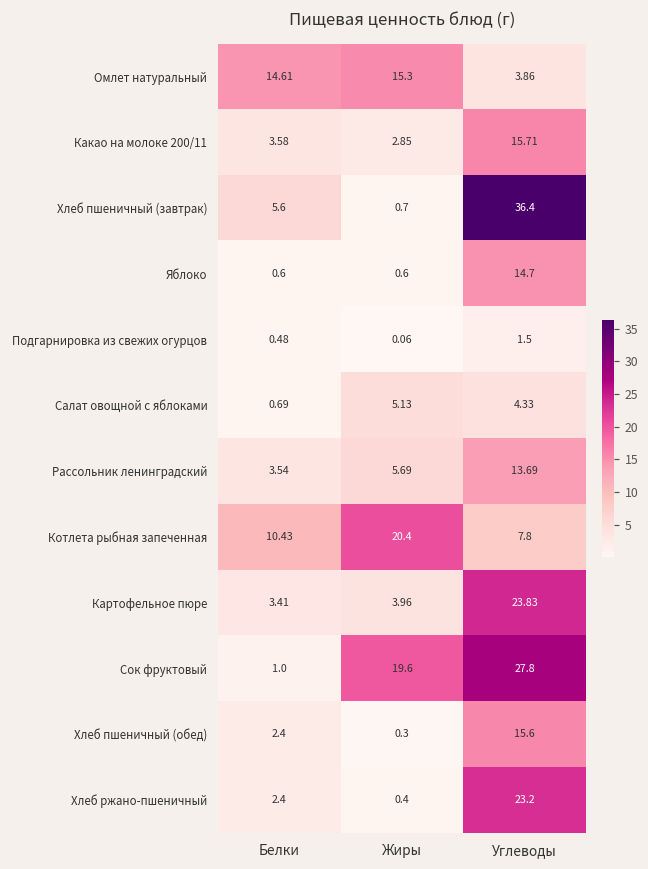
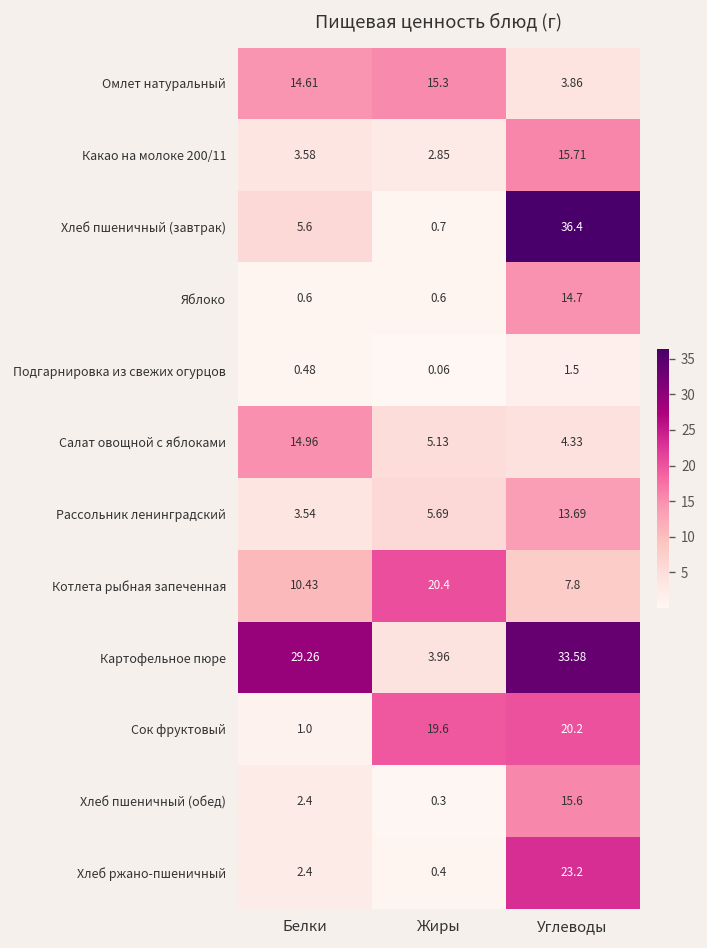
Салат овощной с яблоками, Белки: 0.69 -> 14.96
Картофельное пюре, Белки: 3.41 -> 29.26
Картофельное пюре, Углеводы: 23.83 -> 33.58
Сок фруктовый, Углеводы: 27.8 -> 20.2
